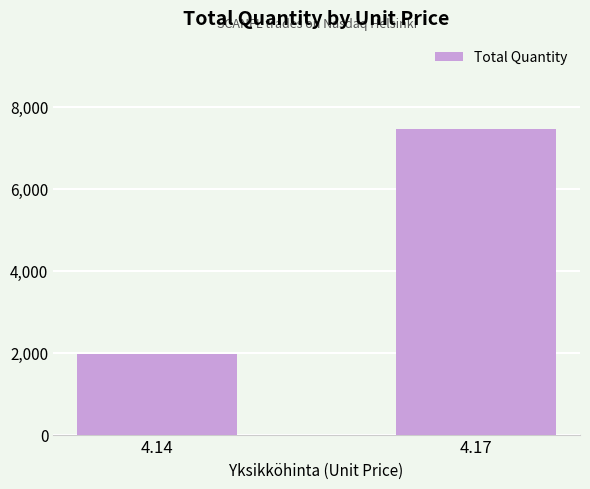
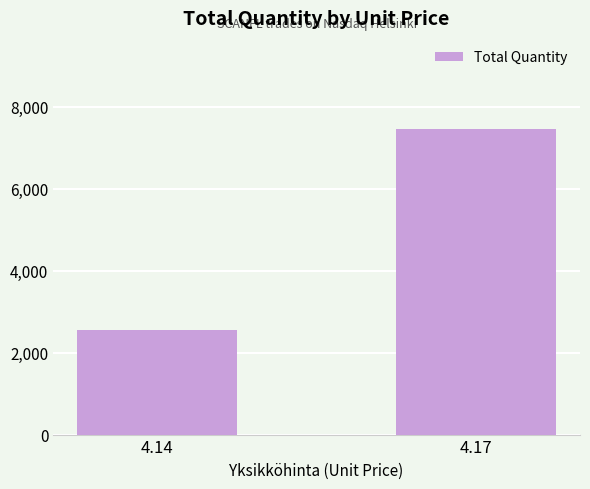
4.14: 2,000 -> 2,600
